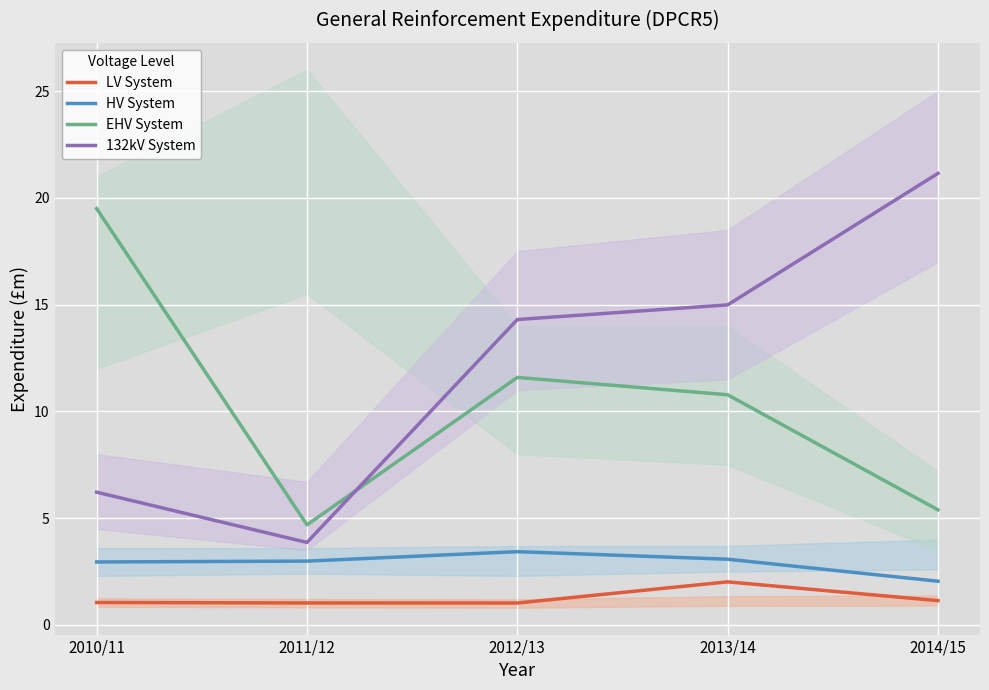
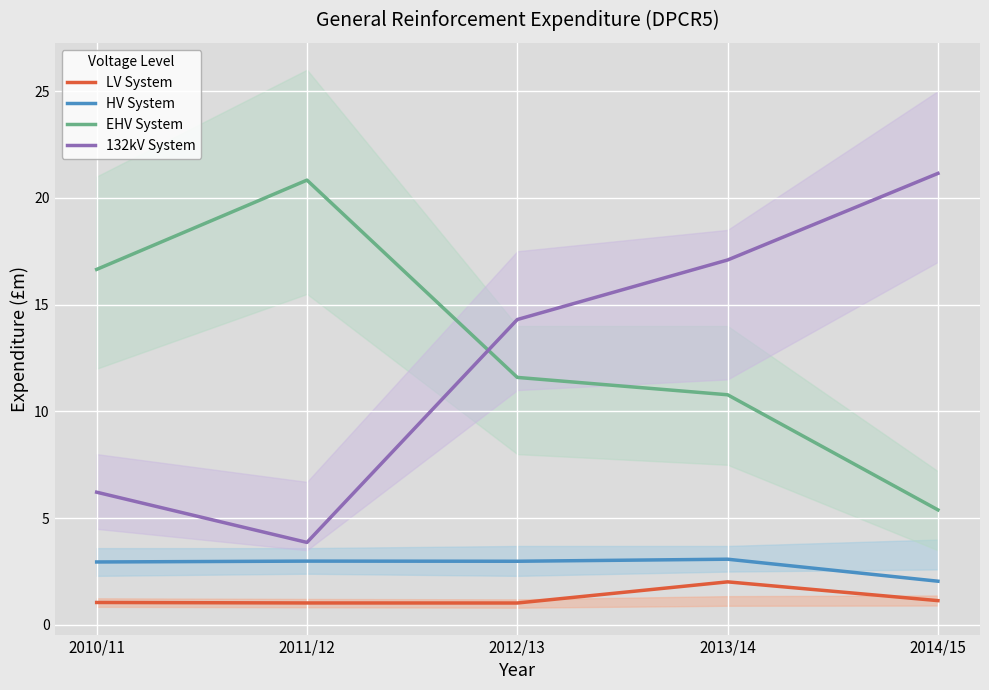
EHV System, 2010/11: 19.5 -> 16.6
EHV System, 2011/12: 4.7 -> 20.8
HV System, 2012/13: 3.4 -> 3.0
132kV System, 2013/14: 15.0 -> 17.1
